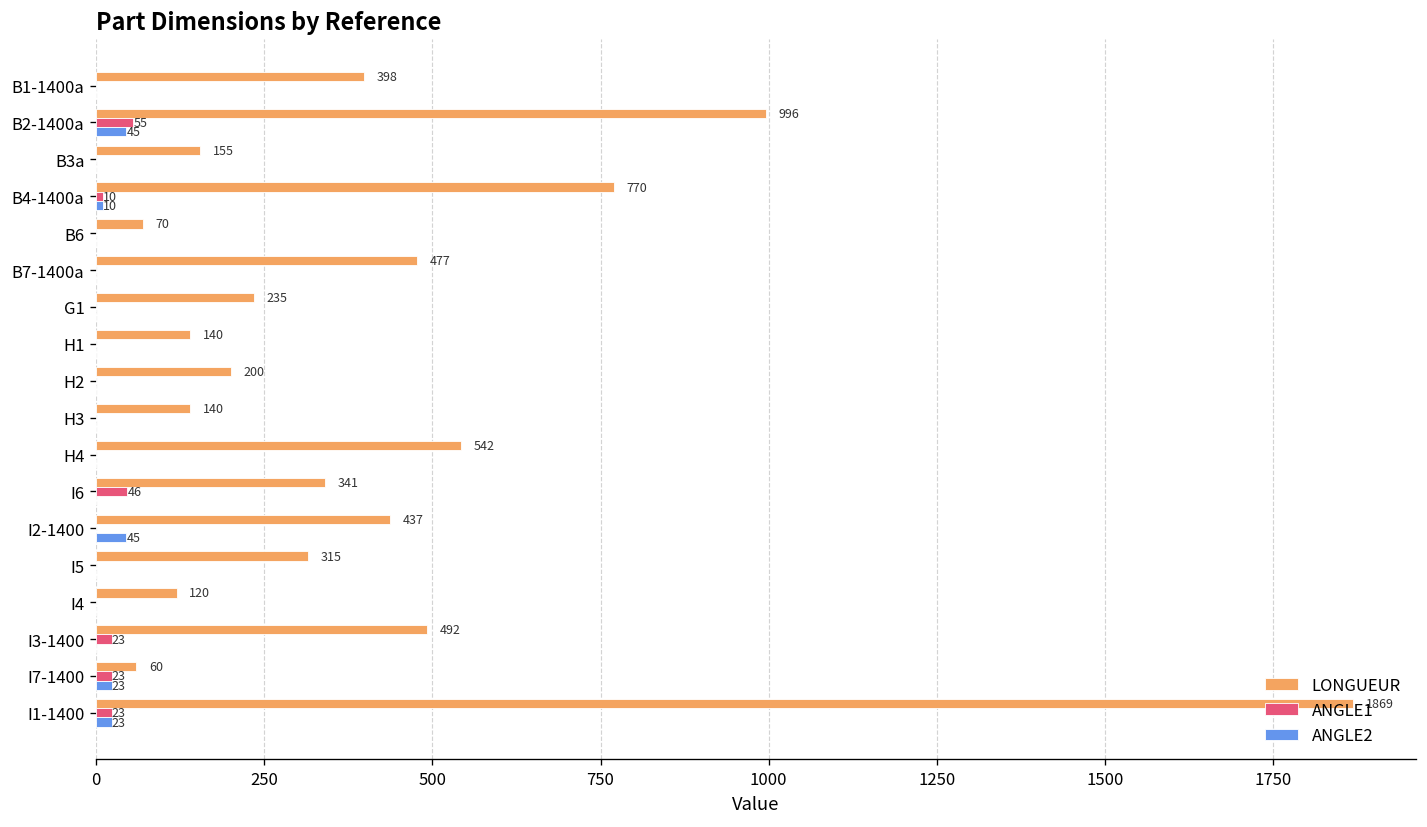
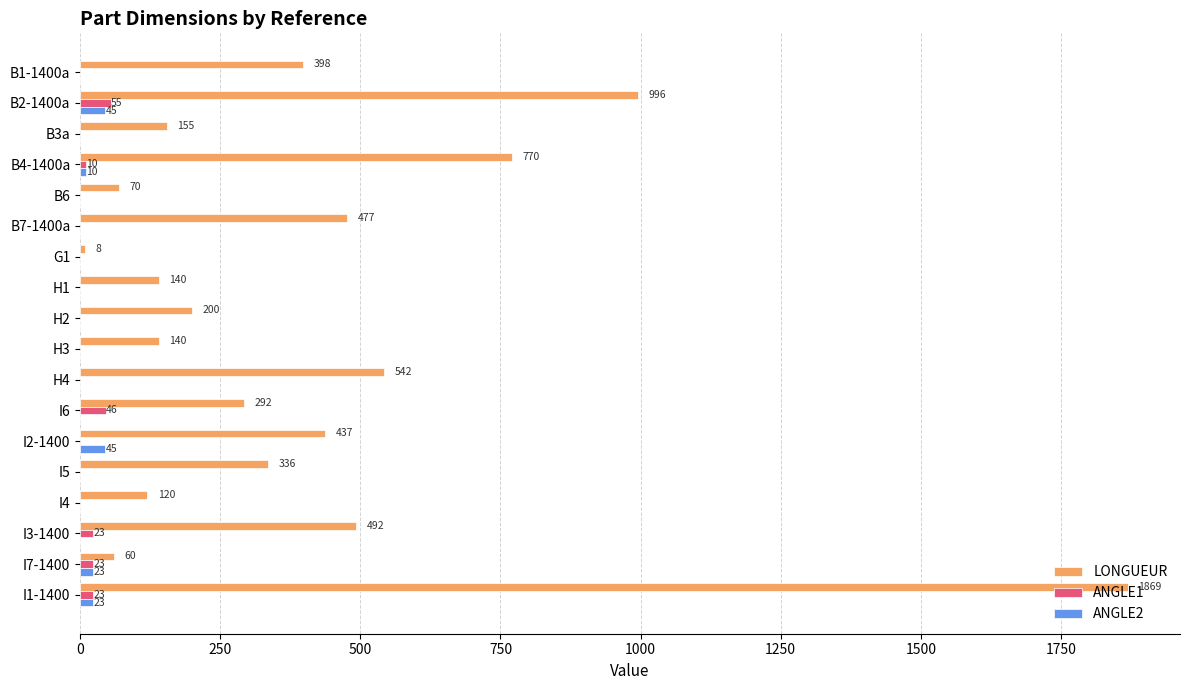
LONGUEUR, G1: 235 -> 8
LONGUEUR, I6: 341 -> 292
LONGUEUR, I5: 315 -> 336
